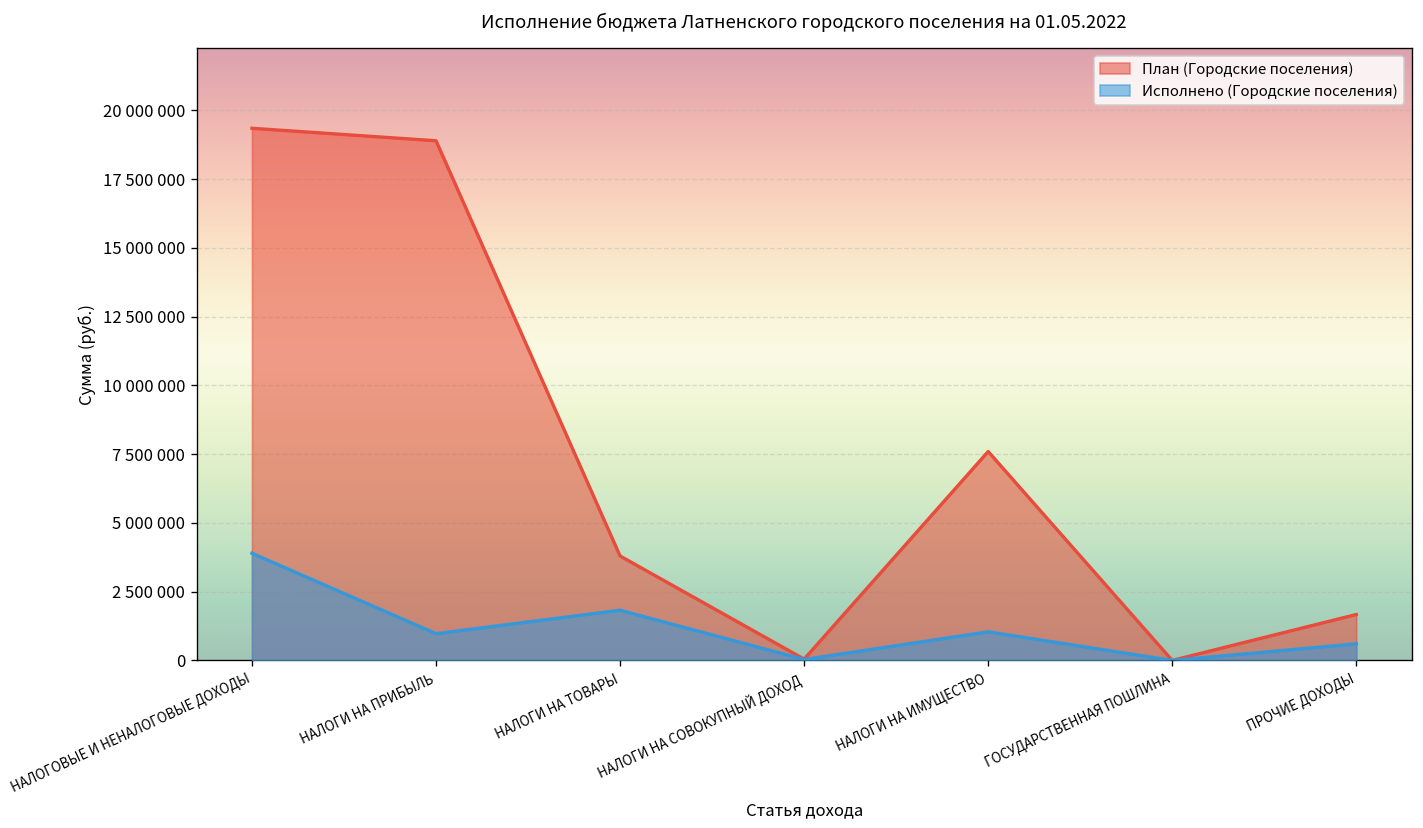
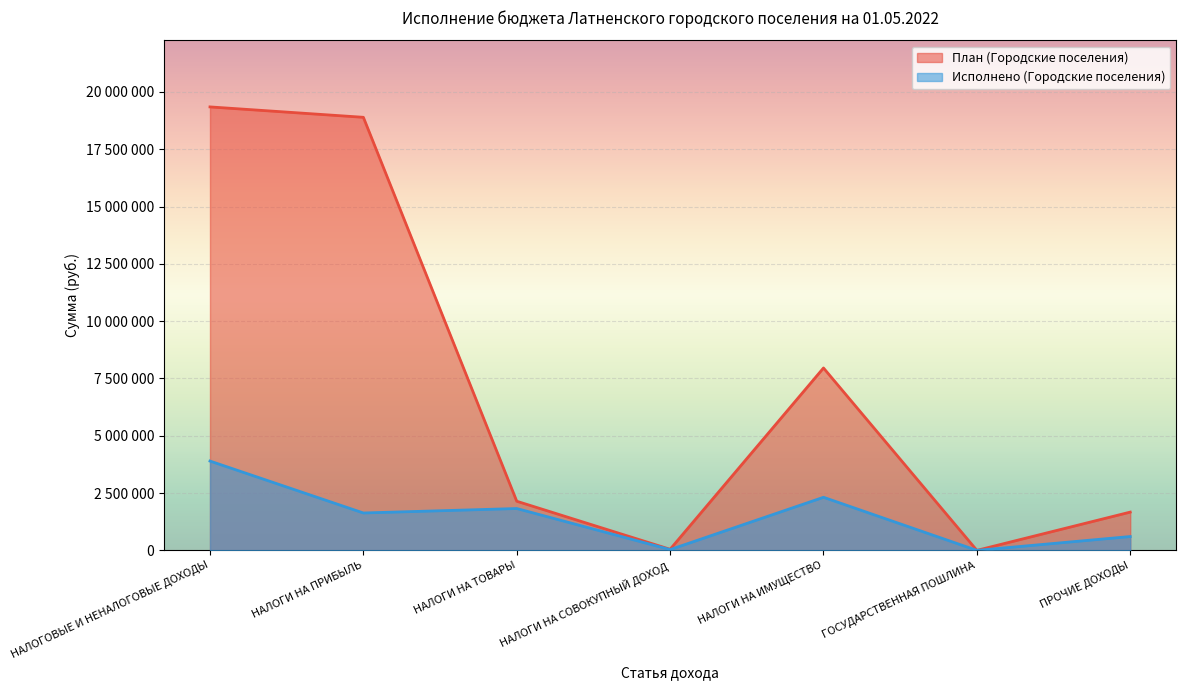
Исполнено (Городские поселения), НАЛОГИ НА ПРИБЫЛЬ: 1000000 -> 1600000
План (Городские поселения), НАЛОГИ НА ТОВАРЫ: 3800000 -> 2100000
План (Городские поселения), НАЛОГИ НА ИМУЩЕСТВО: 7600000 -> 8000000
Исполнено (Городские поселения), НАЛОГИ НА ИМУЩЕСТВО: 1000000 -> 2300000
